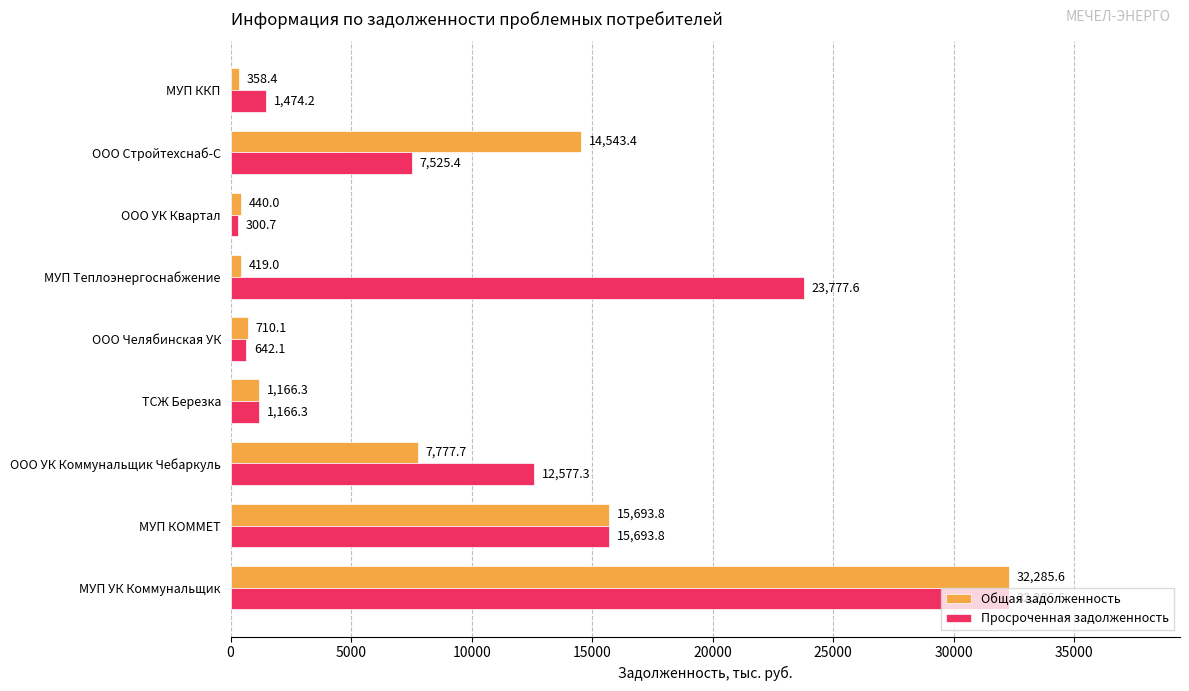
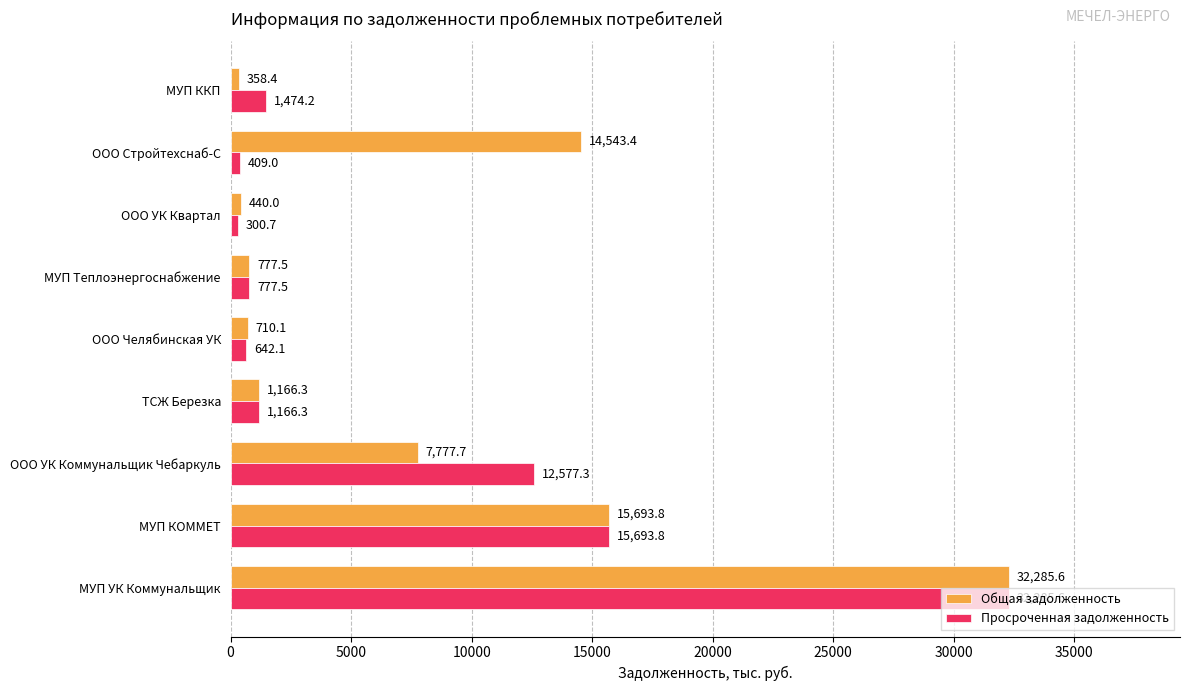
Просроченная задолженность, ООО Стройтехснаб-С: 7,525.4 -> 409.0
Общая задолженность, МУП Теплоэнергоснабжение: 419.0 -> 777.5
Просроченная задолженность, МУП Теплоэнергоснабжение: 23,777.6 -> 777.5
